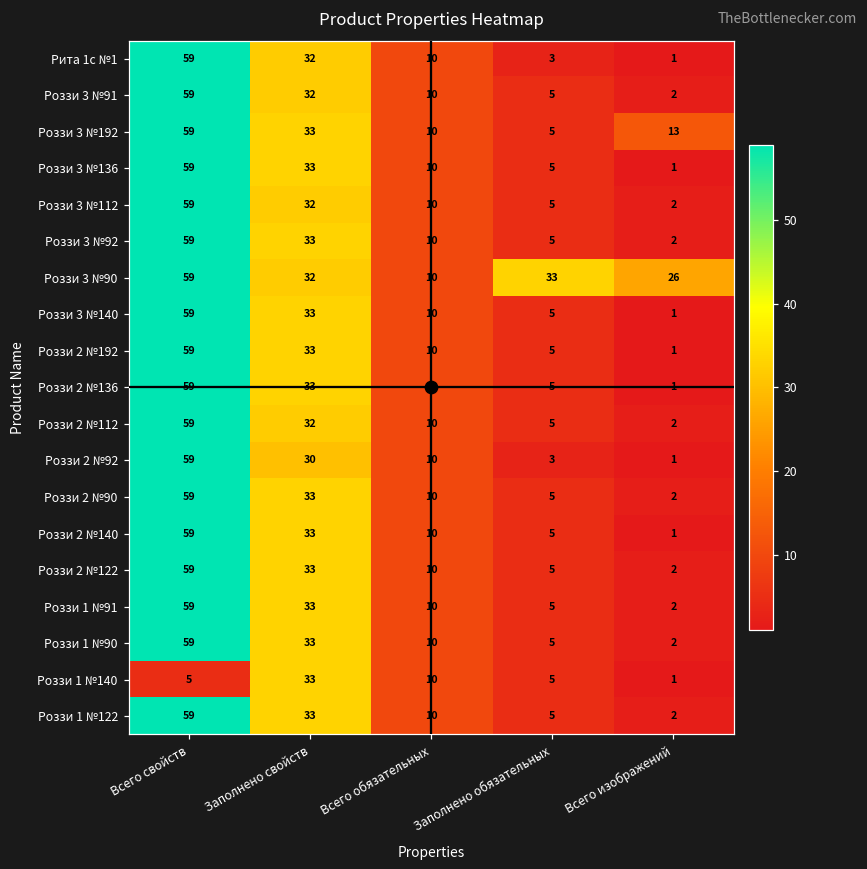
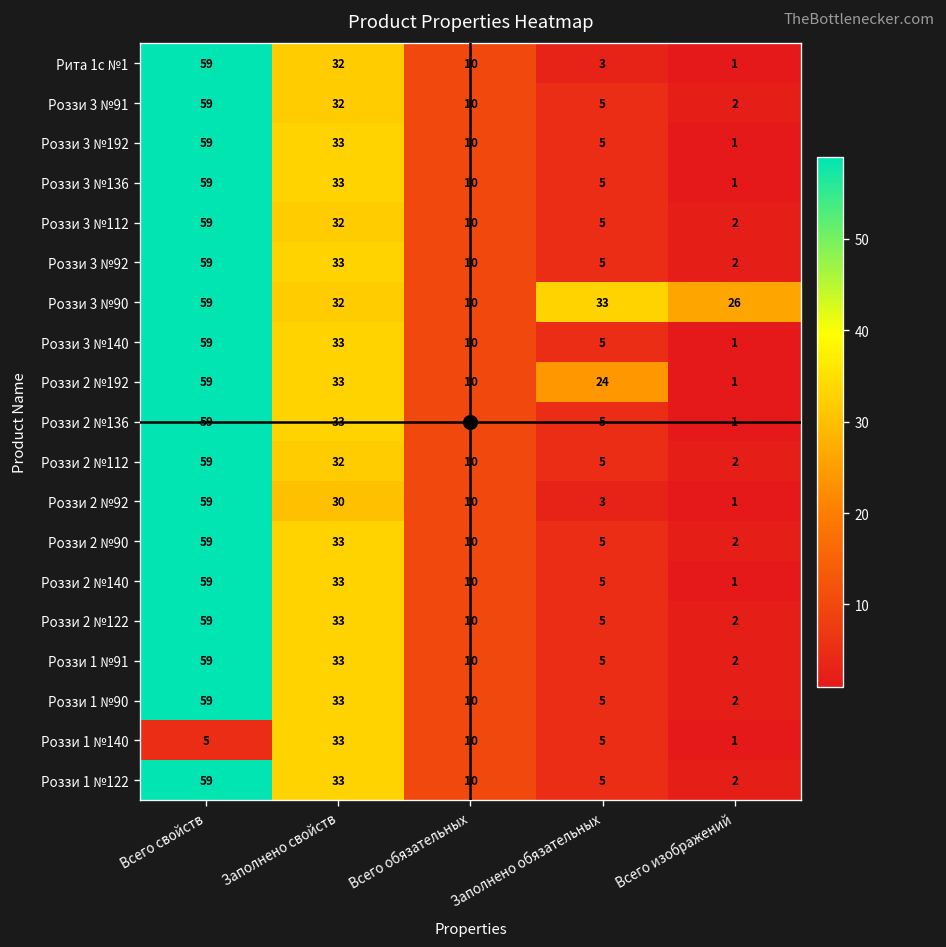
Роззи 3 №192, Всего изображений: 13 -> 1
Роззи 2 №192, Заполнено обязательных: 5 -> 24
